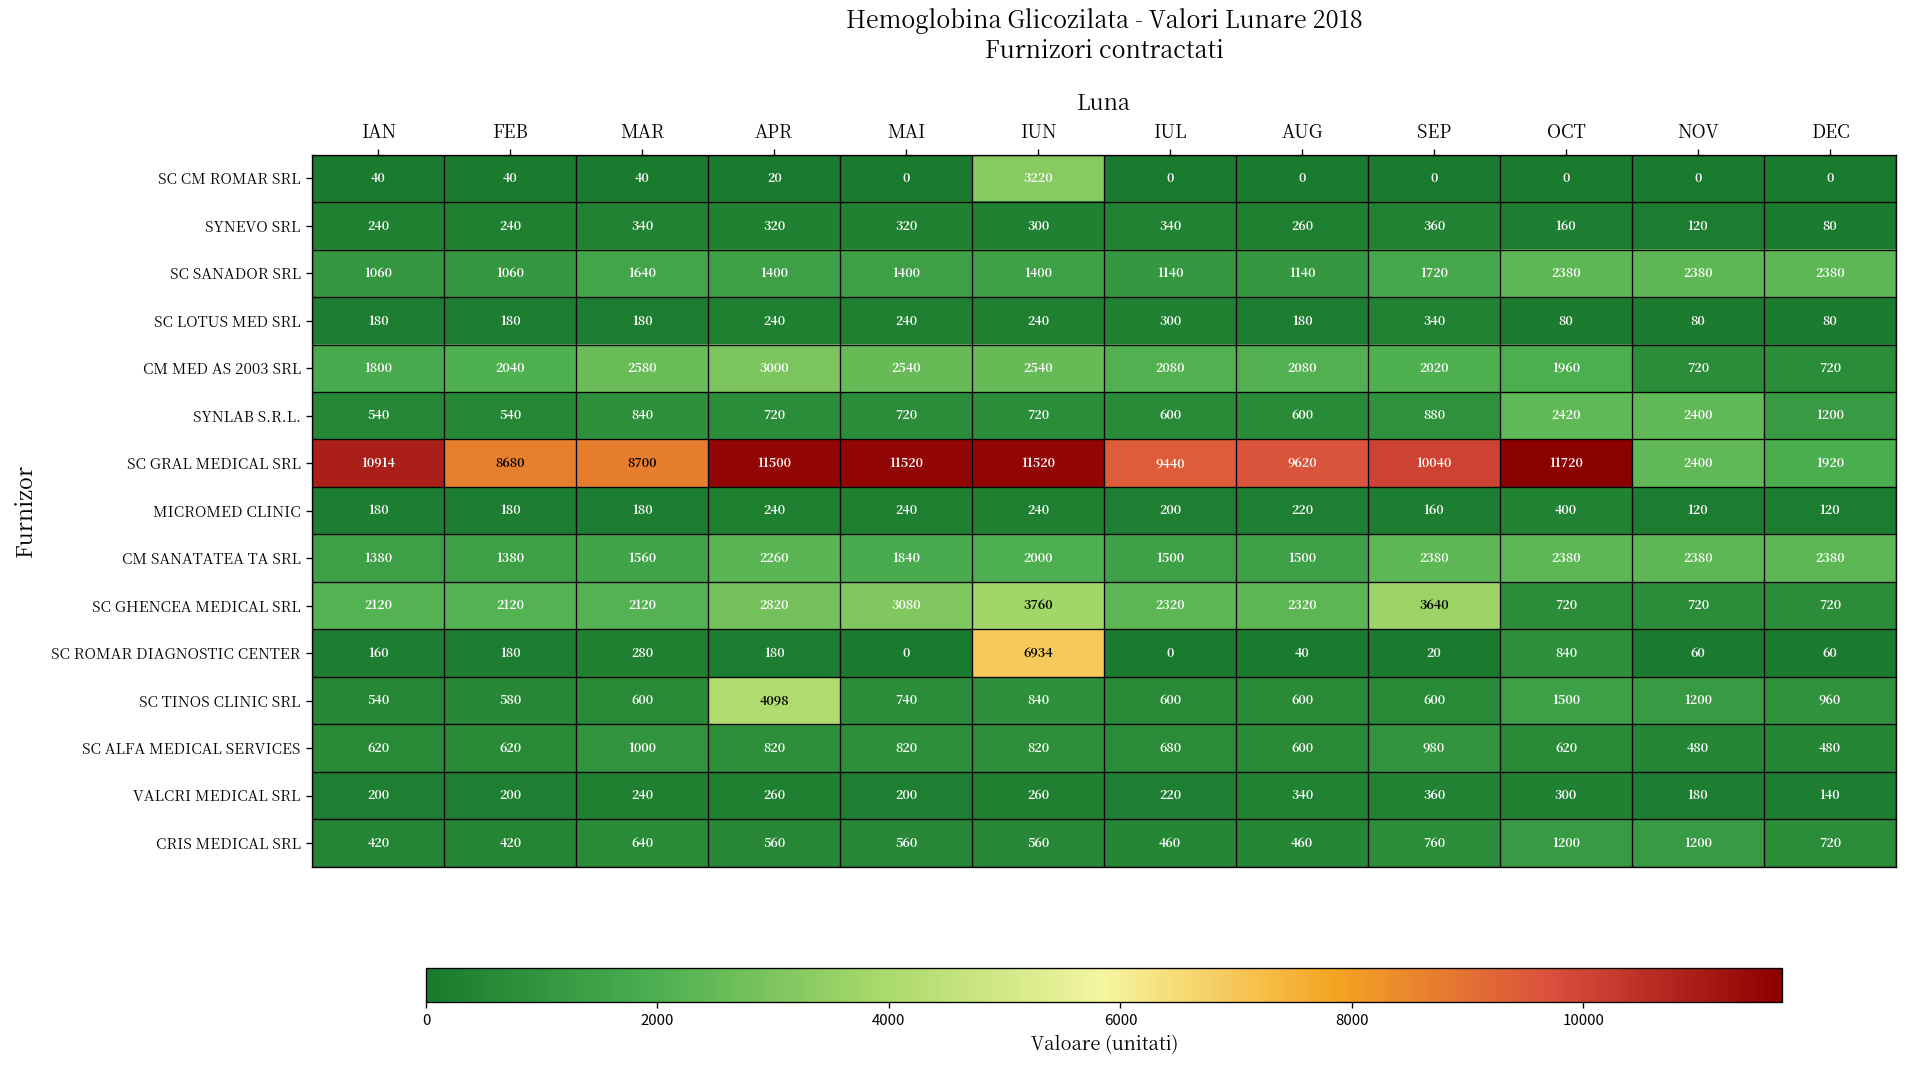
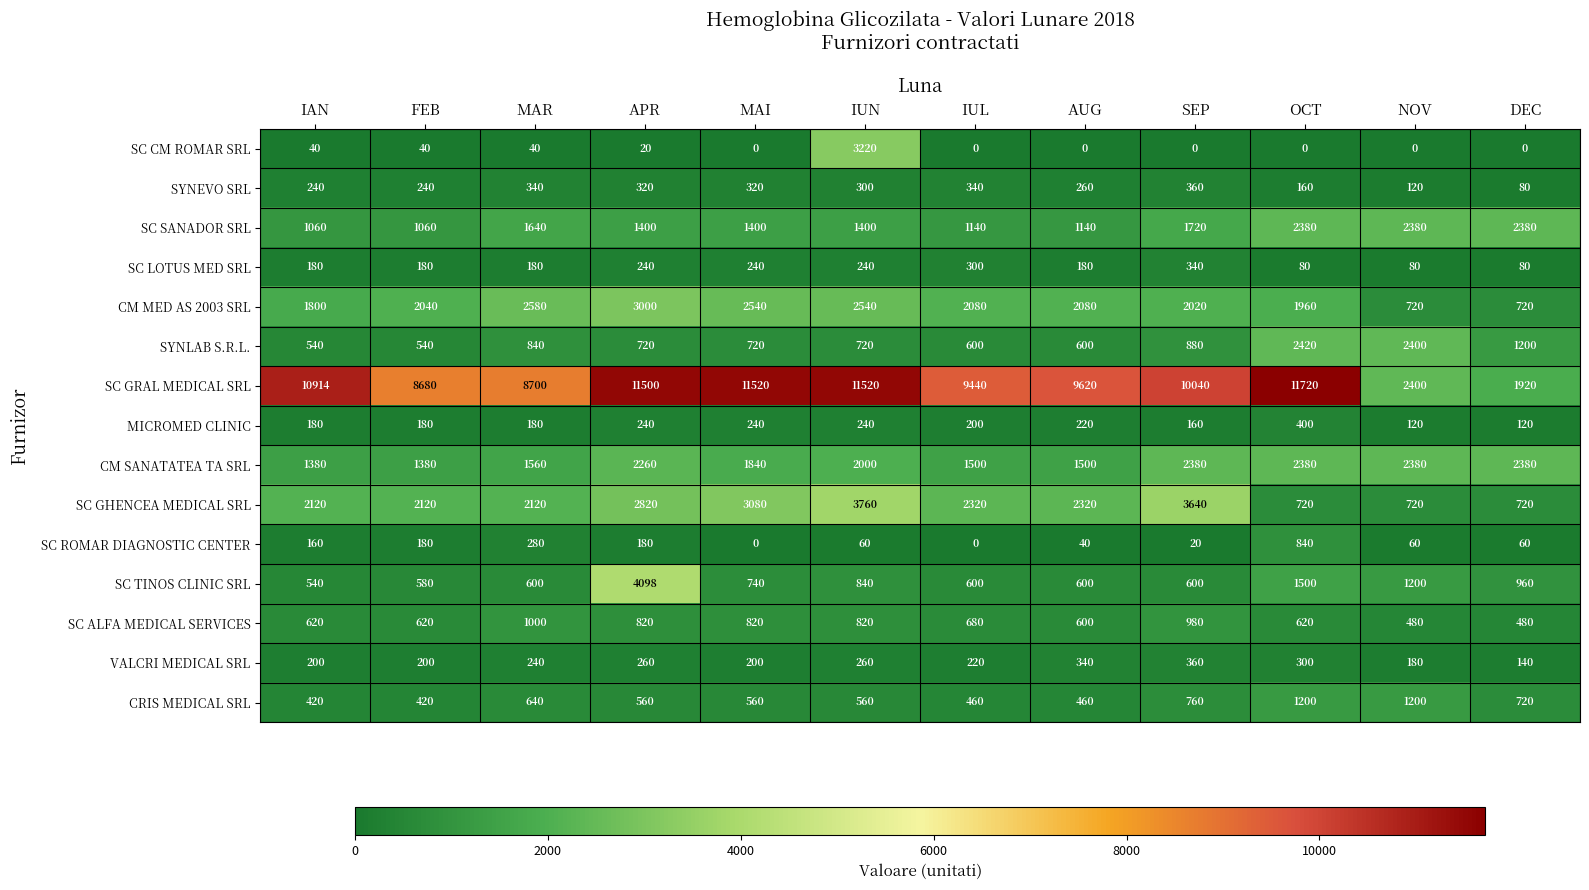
SC ROMAR DIAGNOSTIC CENTER, IUN: 6934 -> 60
